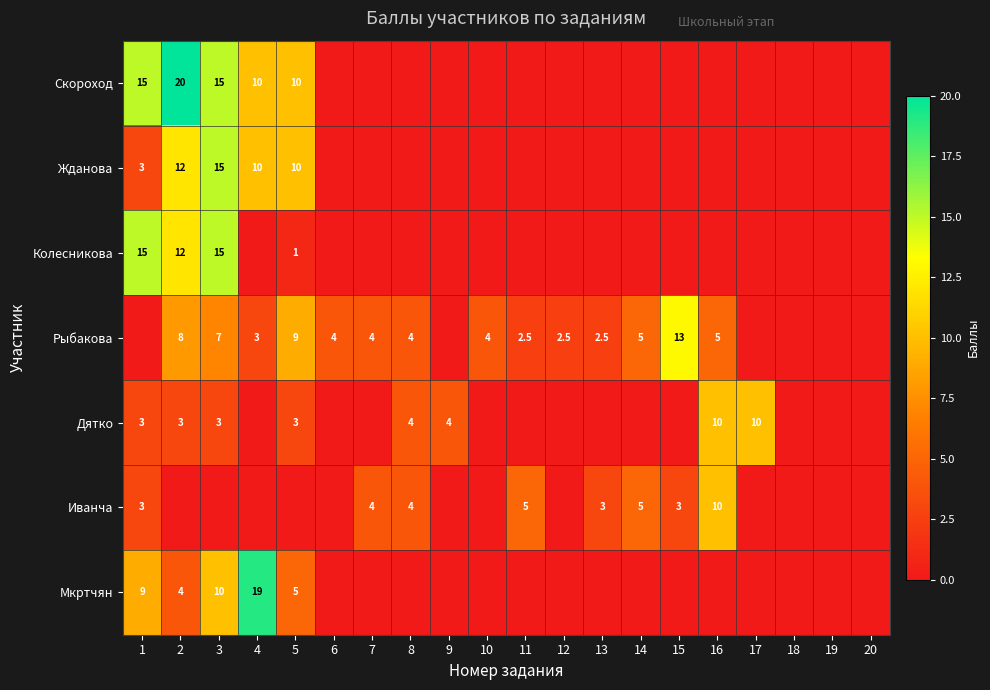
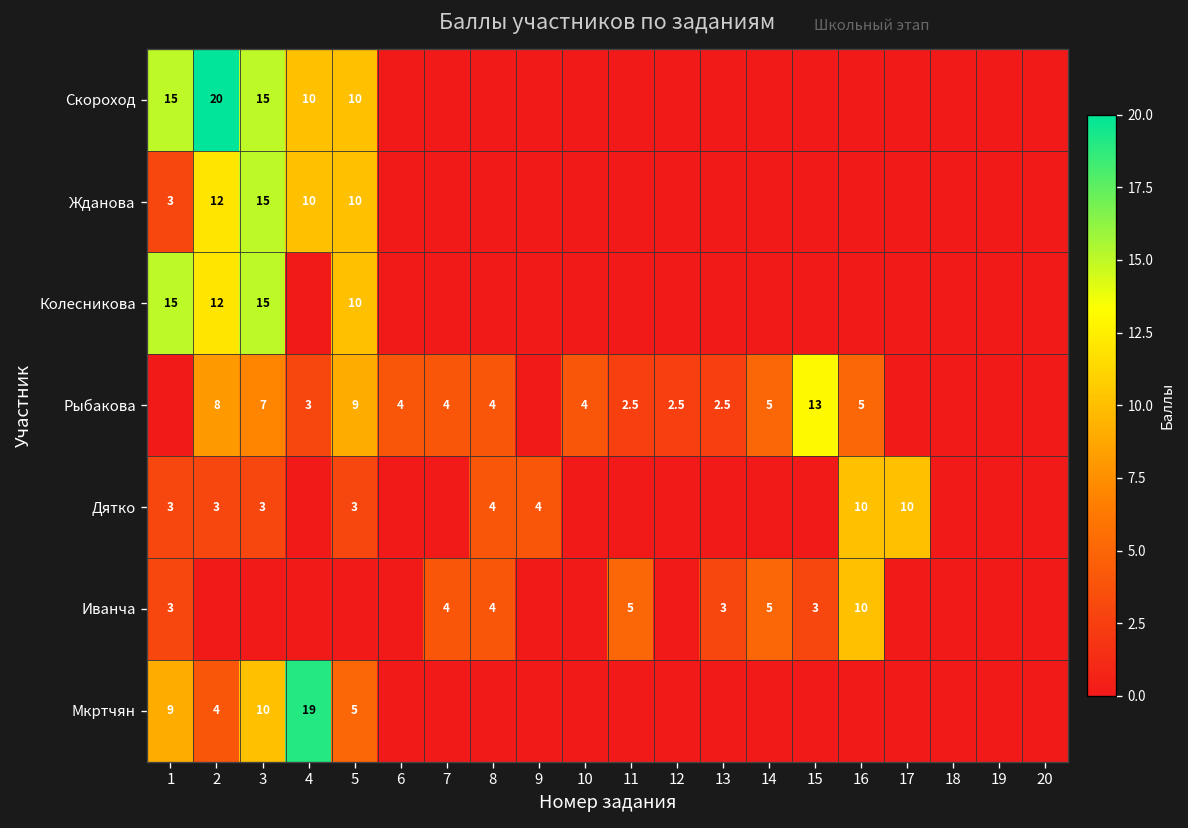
Колесникова, 5: 1 -> 10
